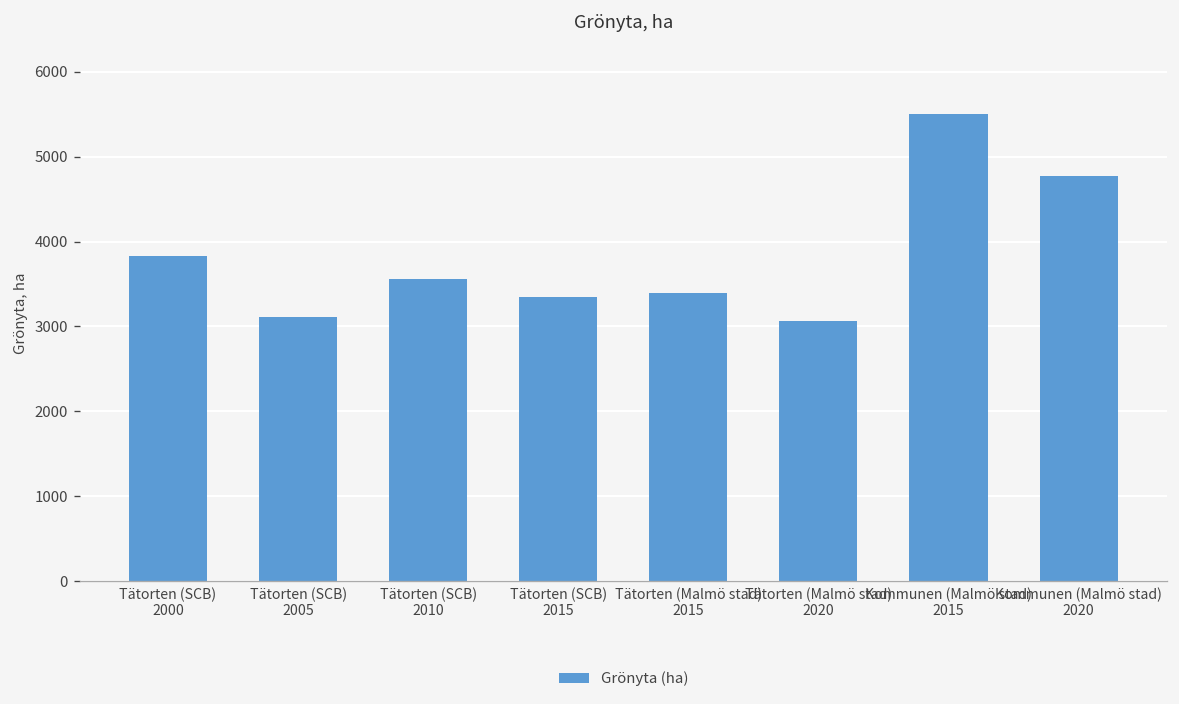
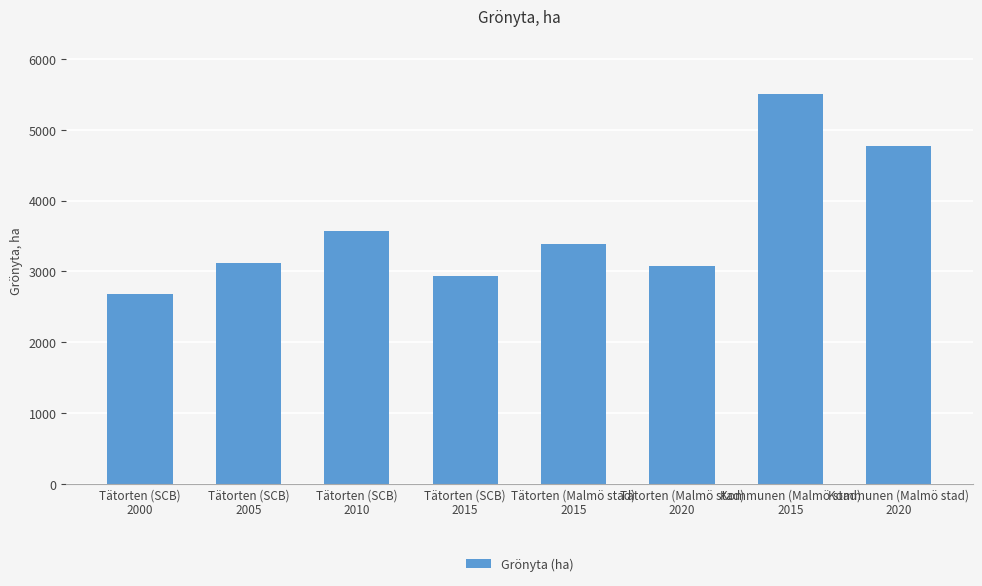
Tätorten (SCB) 2000: 3800 -> 2700
Tätorten (SCB) 2015: 3400 -> 2900
